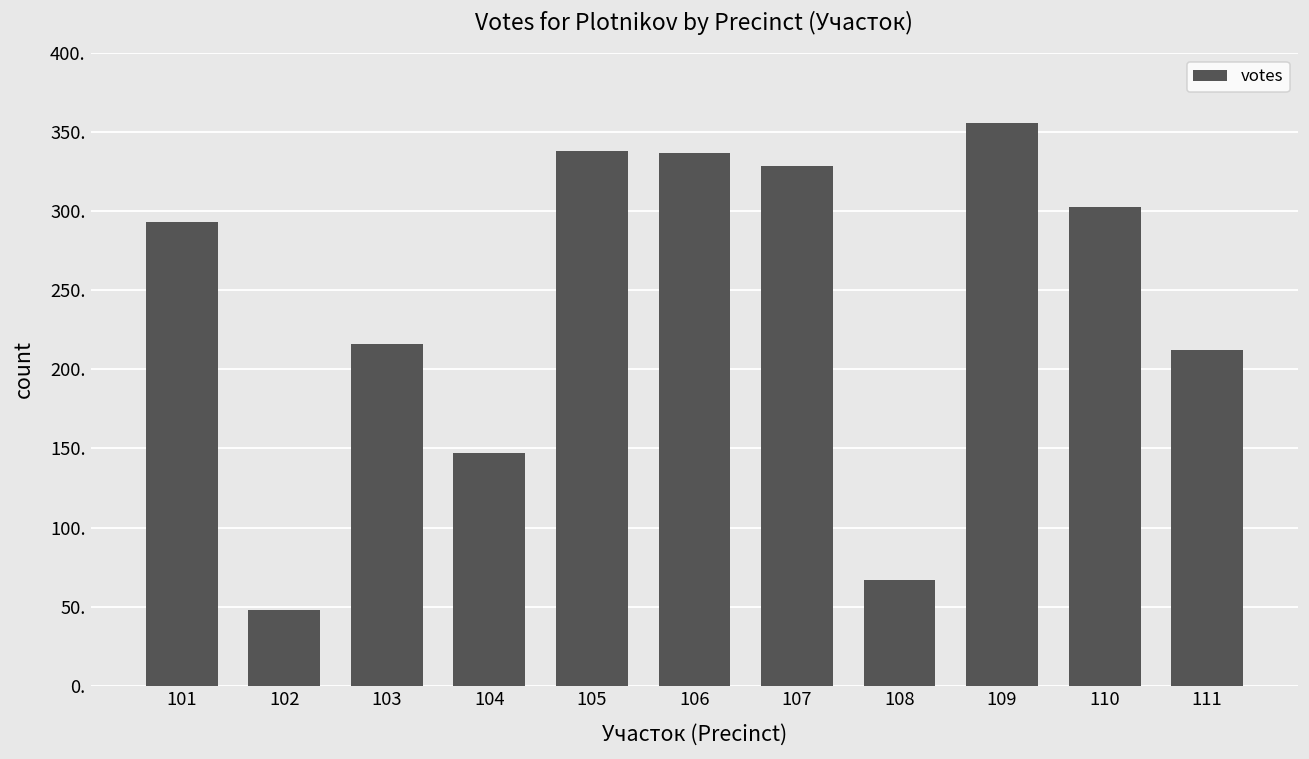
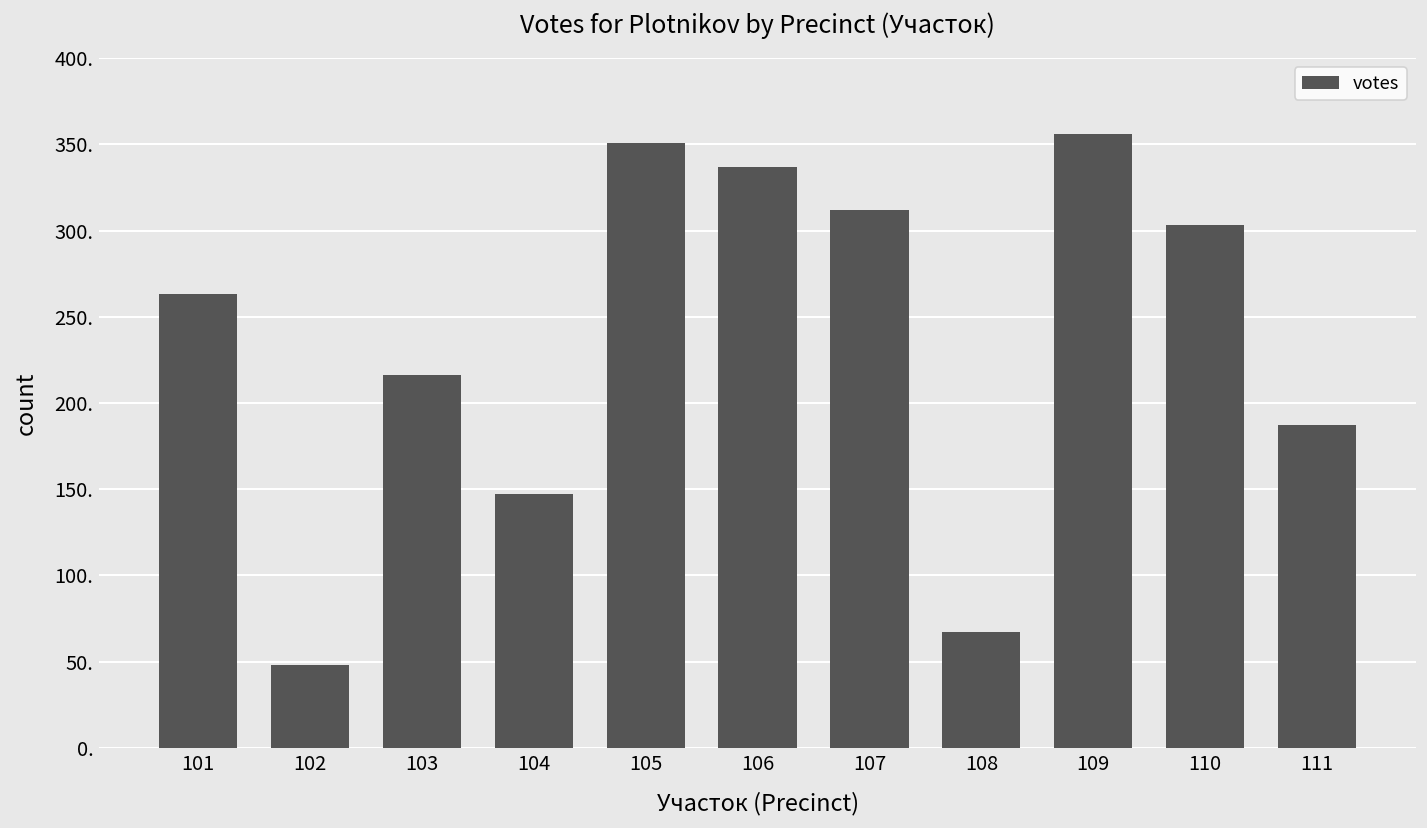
101: 293 -> 263
105: 338 -> 351
107: 329 -> 312
111: 212 -> 187
